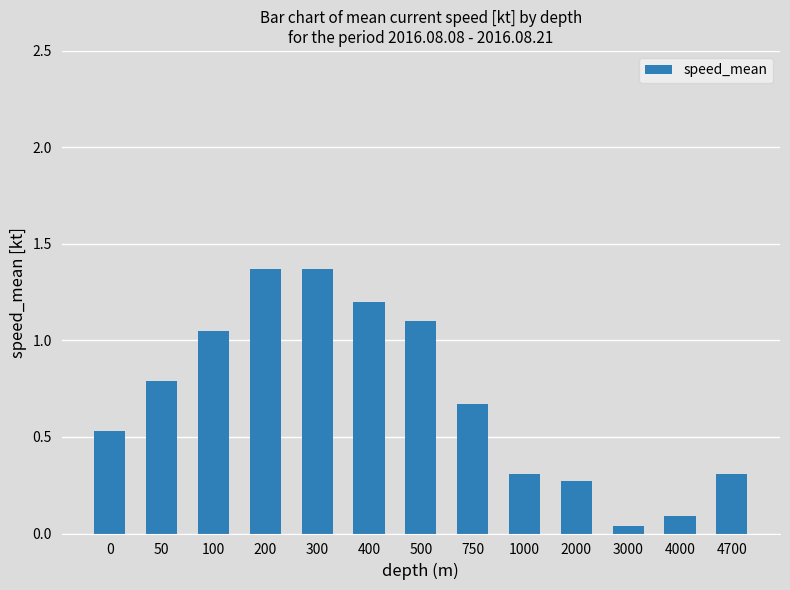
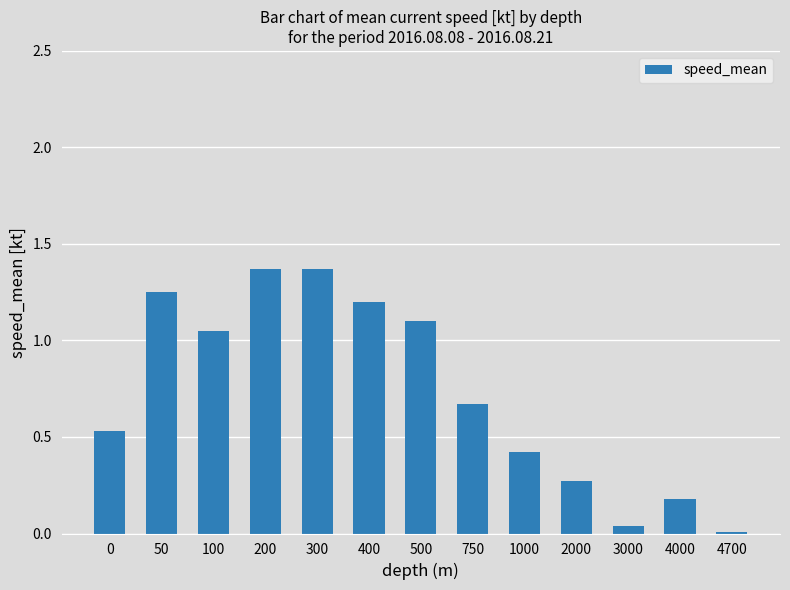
50: 0.79 -> 1.25
1000: 0.31 -> 0.42
4000: 0.09 -> 0.18
4700: 0.31 -> 0.01
